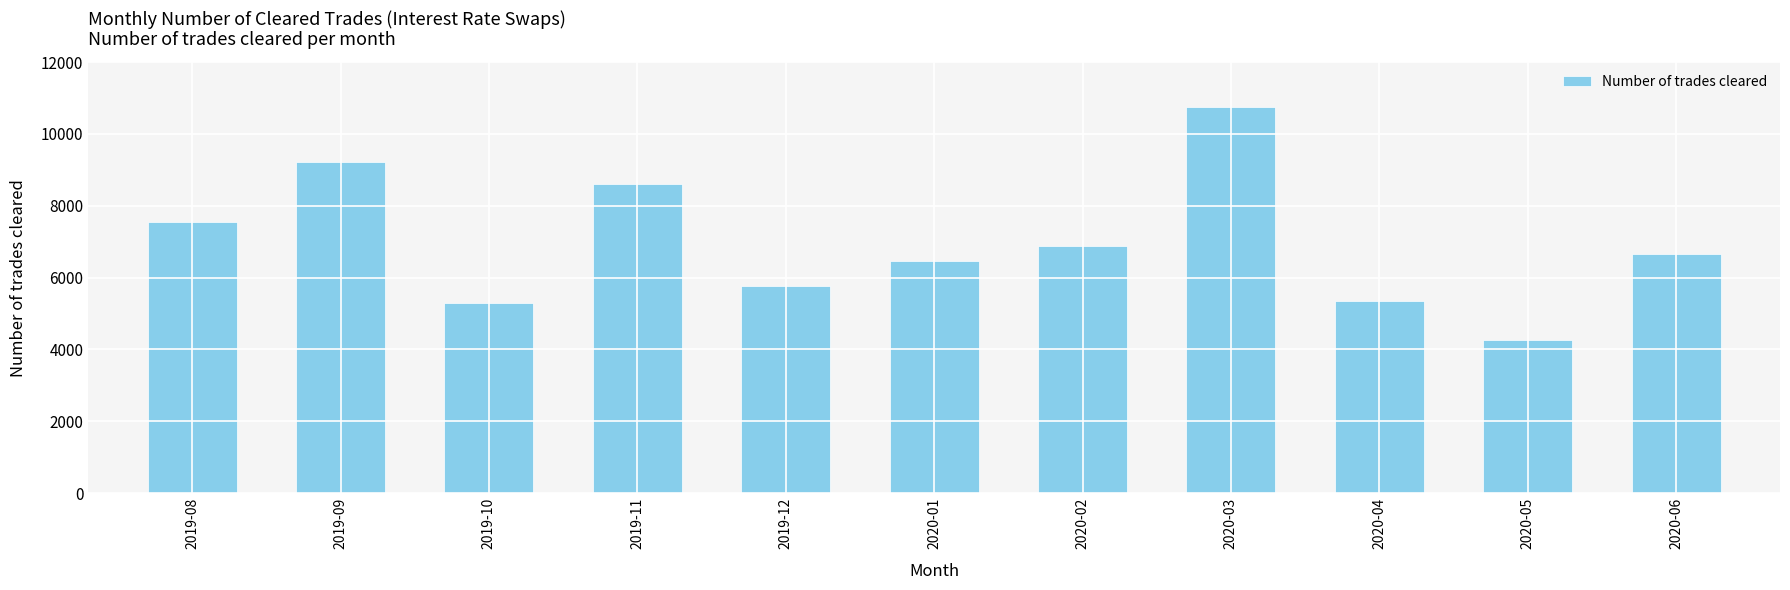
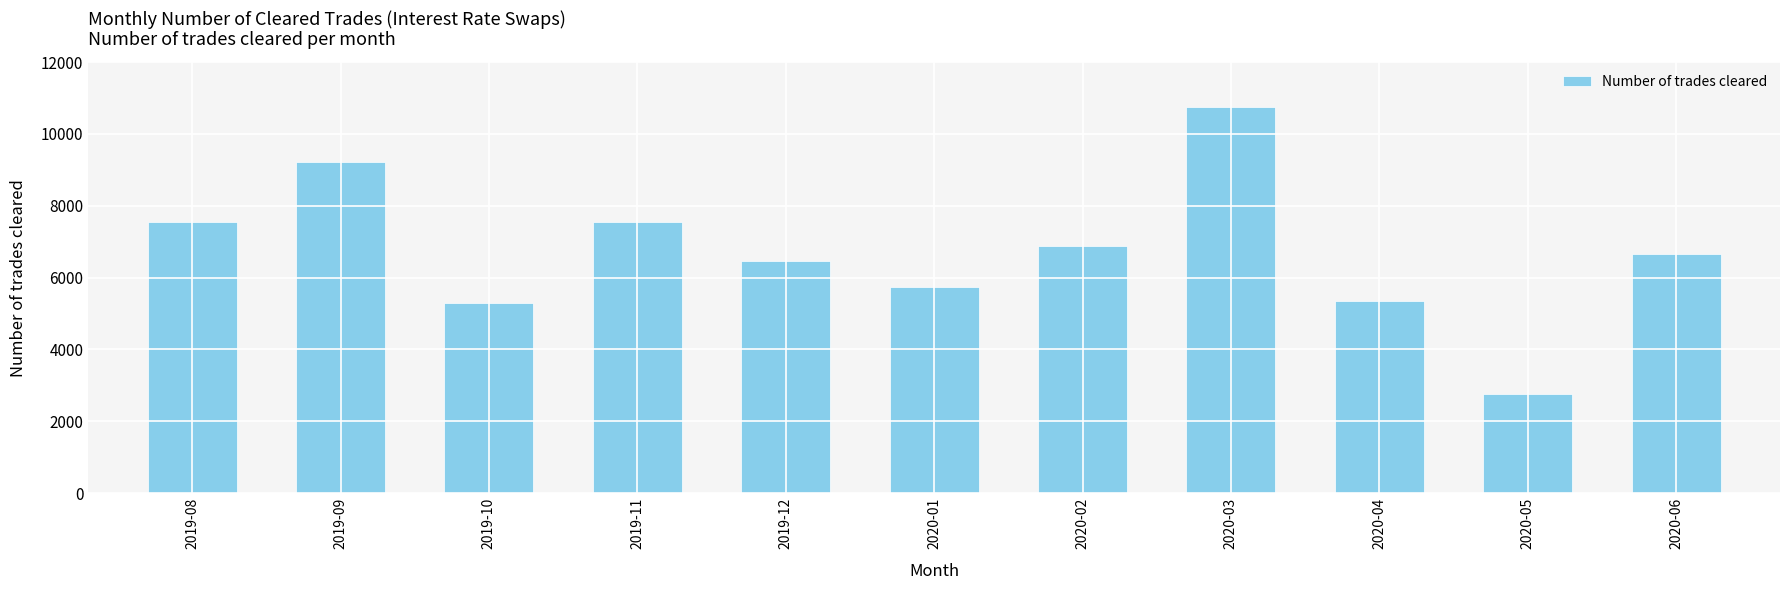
2019-11: 8600 -> 7500
2019-12: 5800 -> 6500
2020-01: 6400 -> 5700
2020-05: 4200 -> 2800
